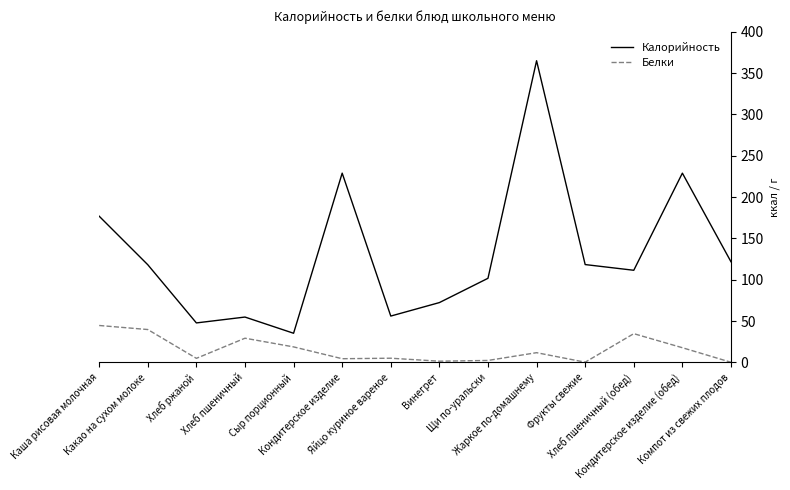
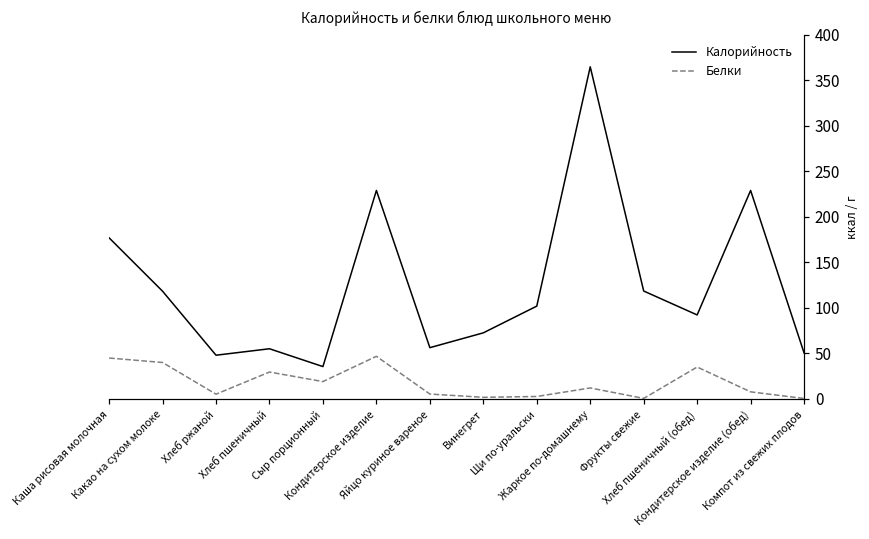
Белки, Кондитерское изделие: 0 -> 50
Калорийность, Хлеб пшеничный (обед): 110 -> 90
Белки, Кондитерское изделие (обед): 20 -> 10
Калорийность, Компот из свежих плодов: 120 -> 50
